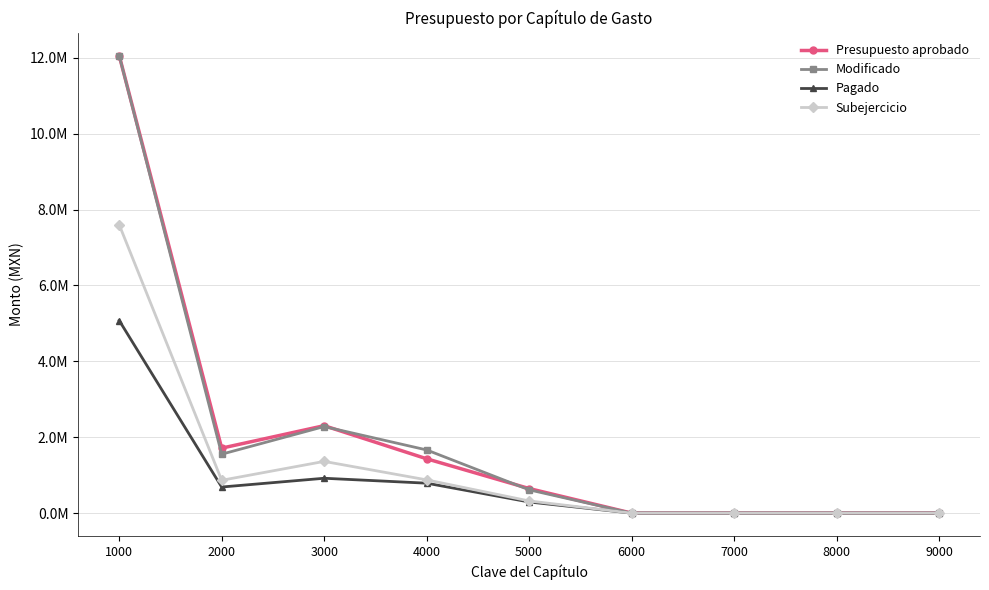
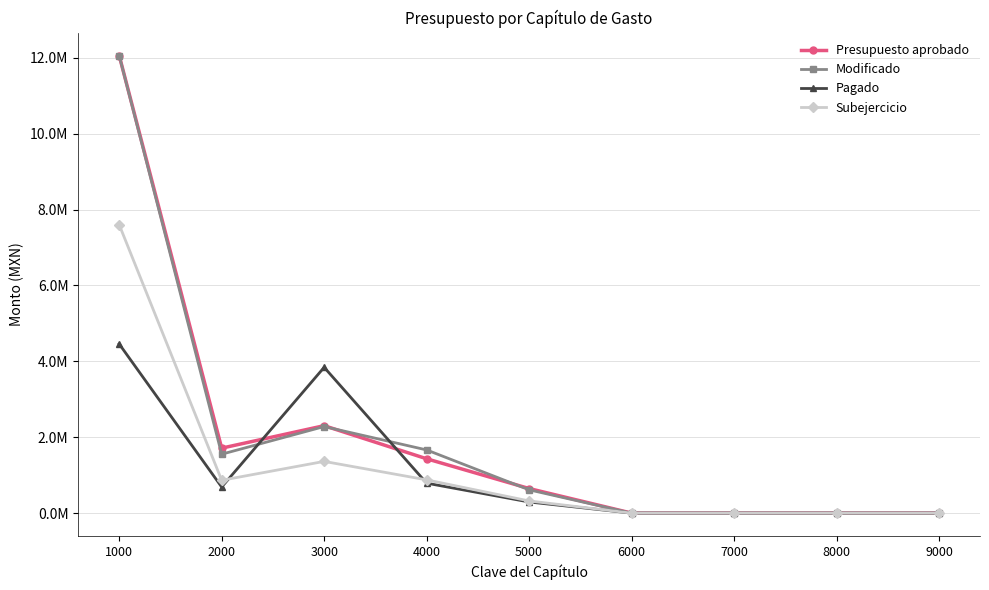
Pagado, 1000: 5100000 -> 4500000
Pagado, 3000: 900000 -> 3800000
